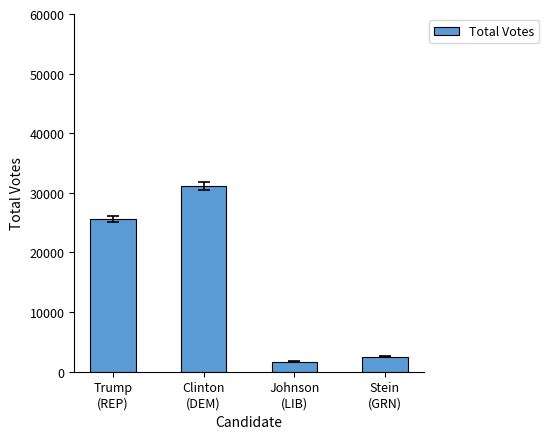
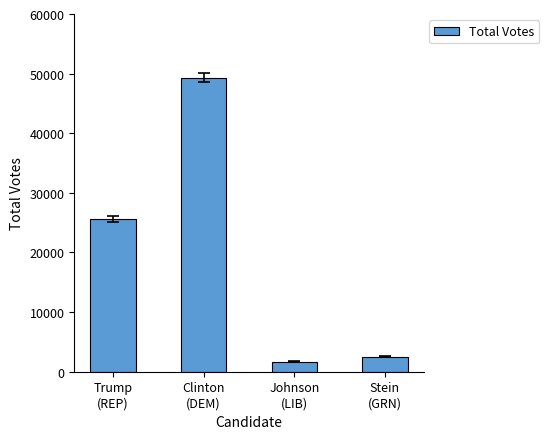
Total Votes, Clinton (DEM): 31000 -> 49000
